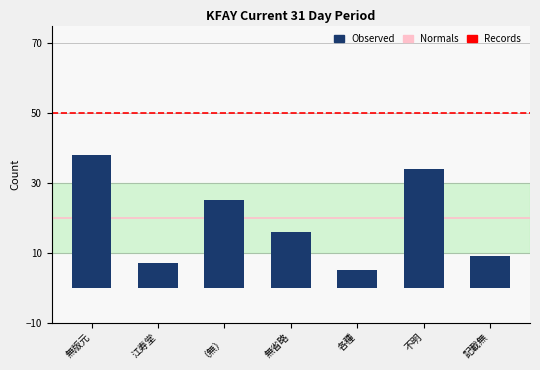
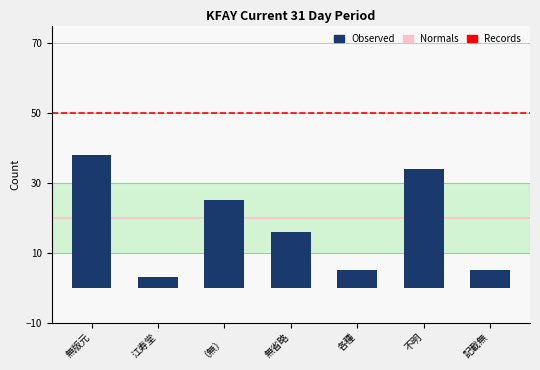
江寿堂: 7 -> 3
記載無: 9 -> 5
